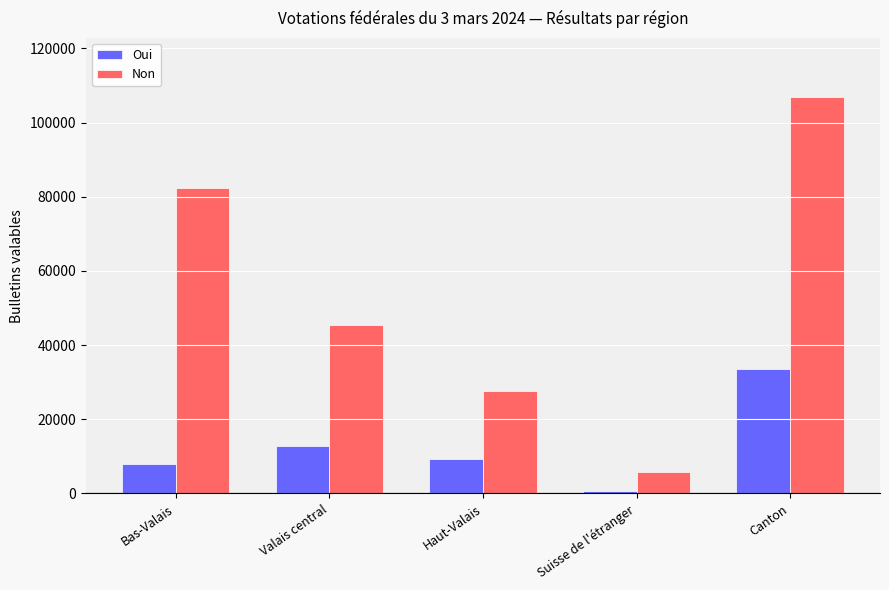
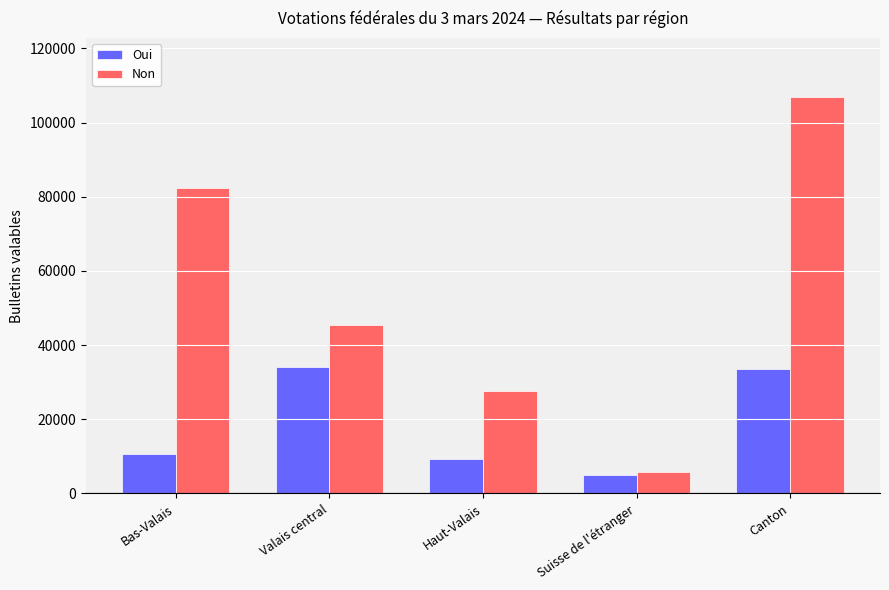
Oui, Bas-Valais: 8000 -> 11000
Oui, Valais central: 13000 -> 34000
Oui, Suisse de l'étranger: 1000 -> 5000
